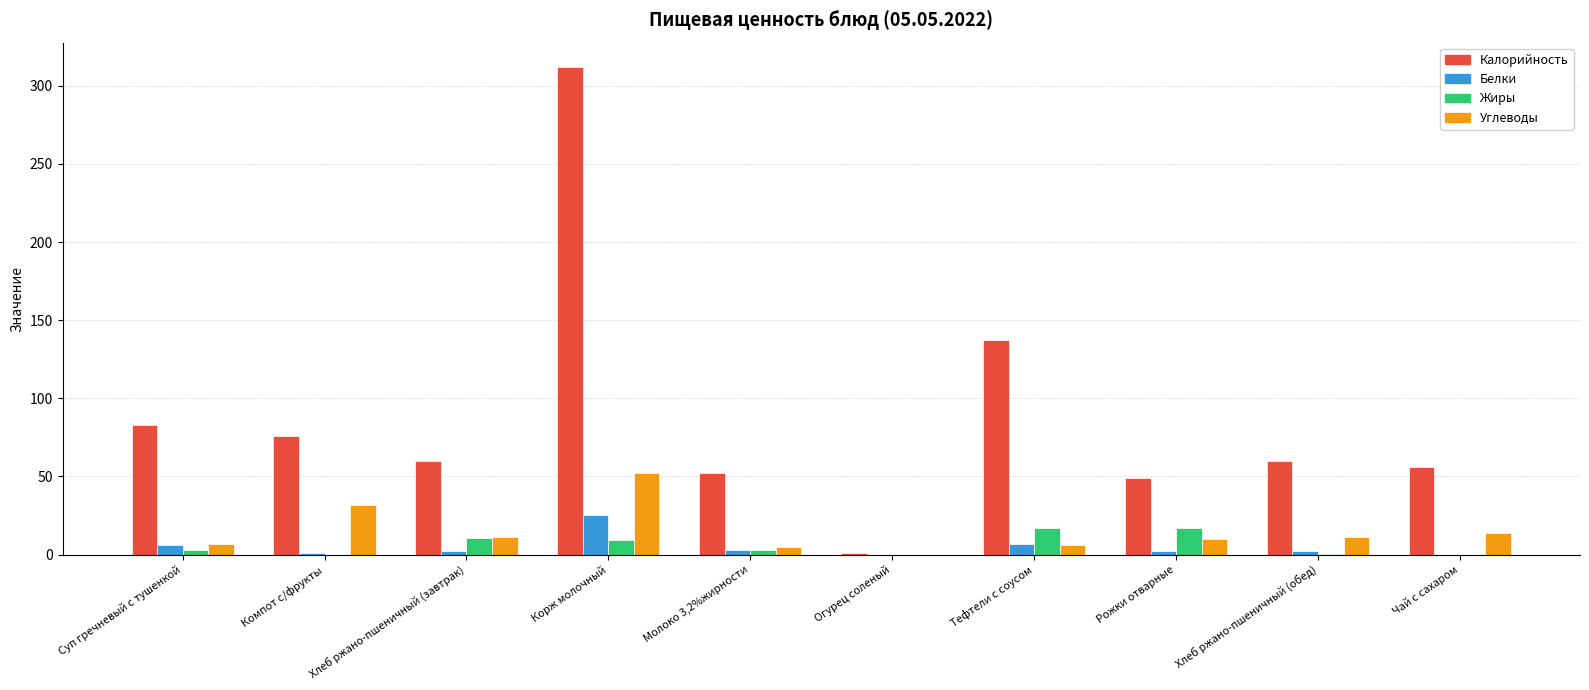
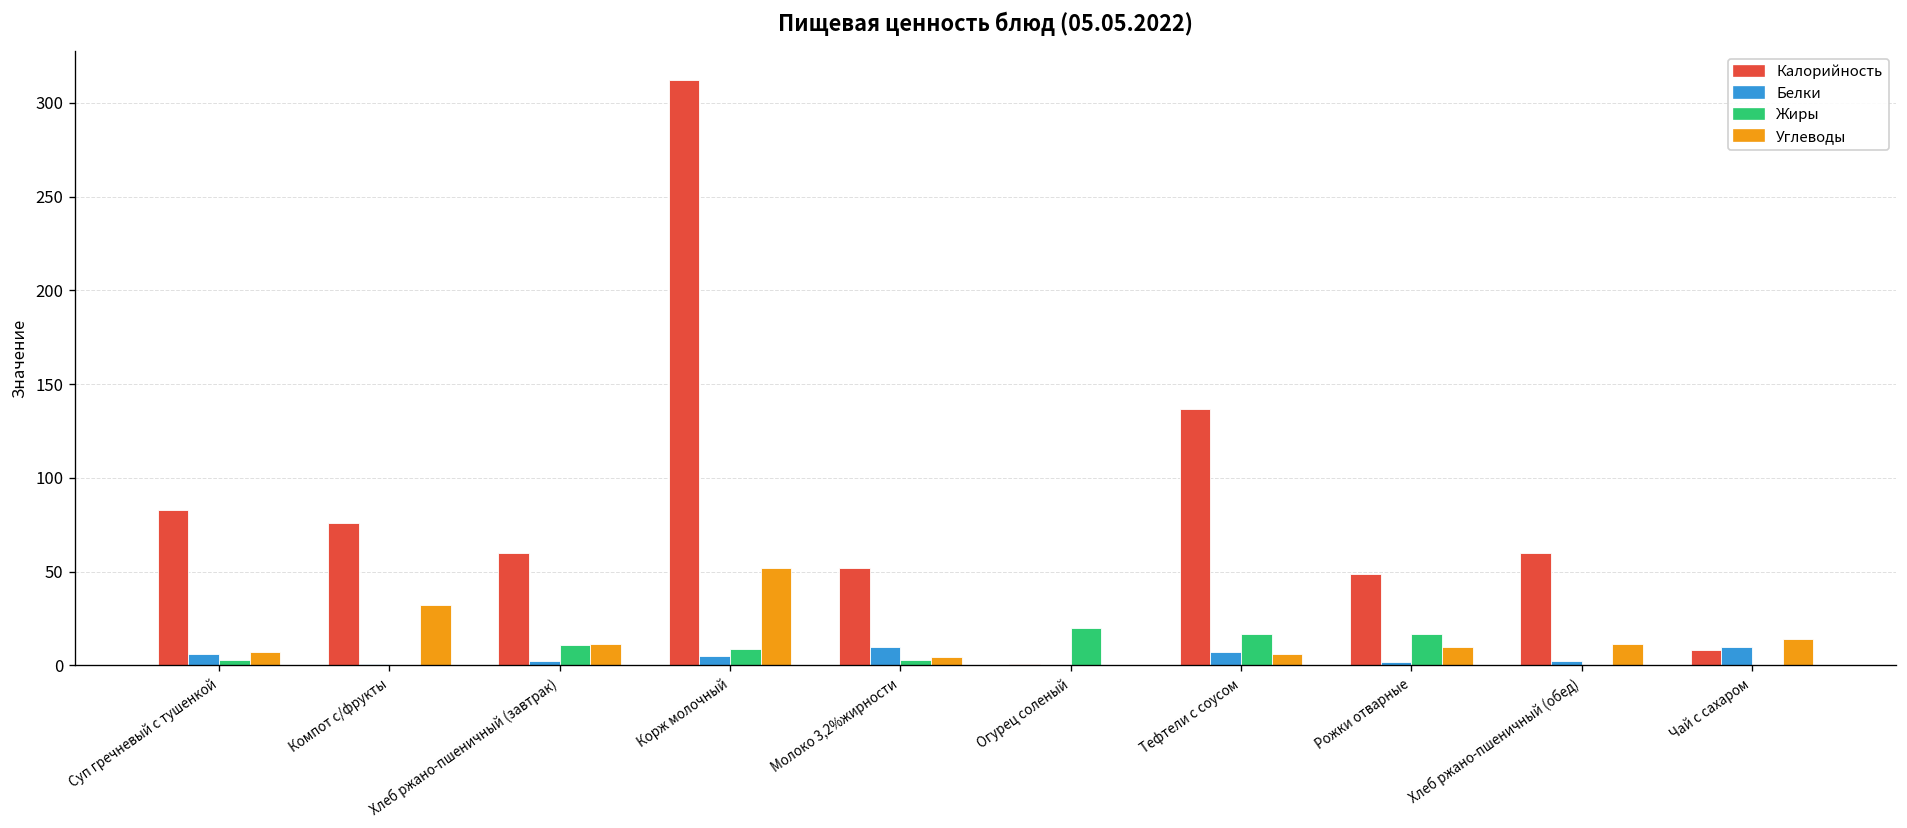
Белки, Корж молочный: 25 -> 5
Белки, Молоко 3,2%жирности: 3 -> 10
Жиры, Огурец соленый: 0 -> 20
Калорийность, Чай с сахаром: 56 -> 8
Белки, Чай с сахаром: 0 -> 10
